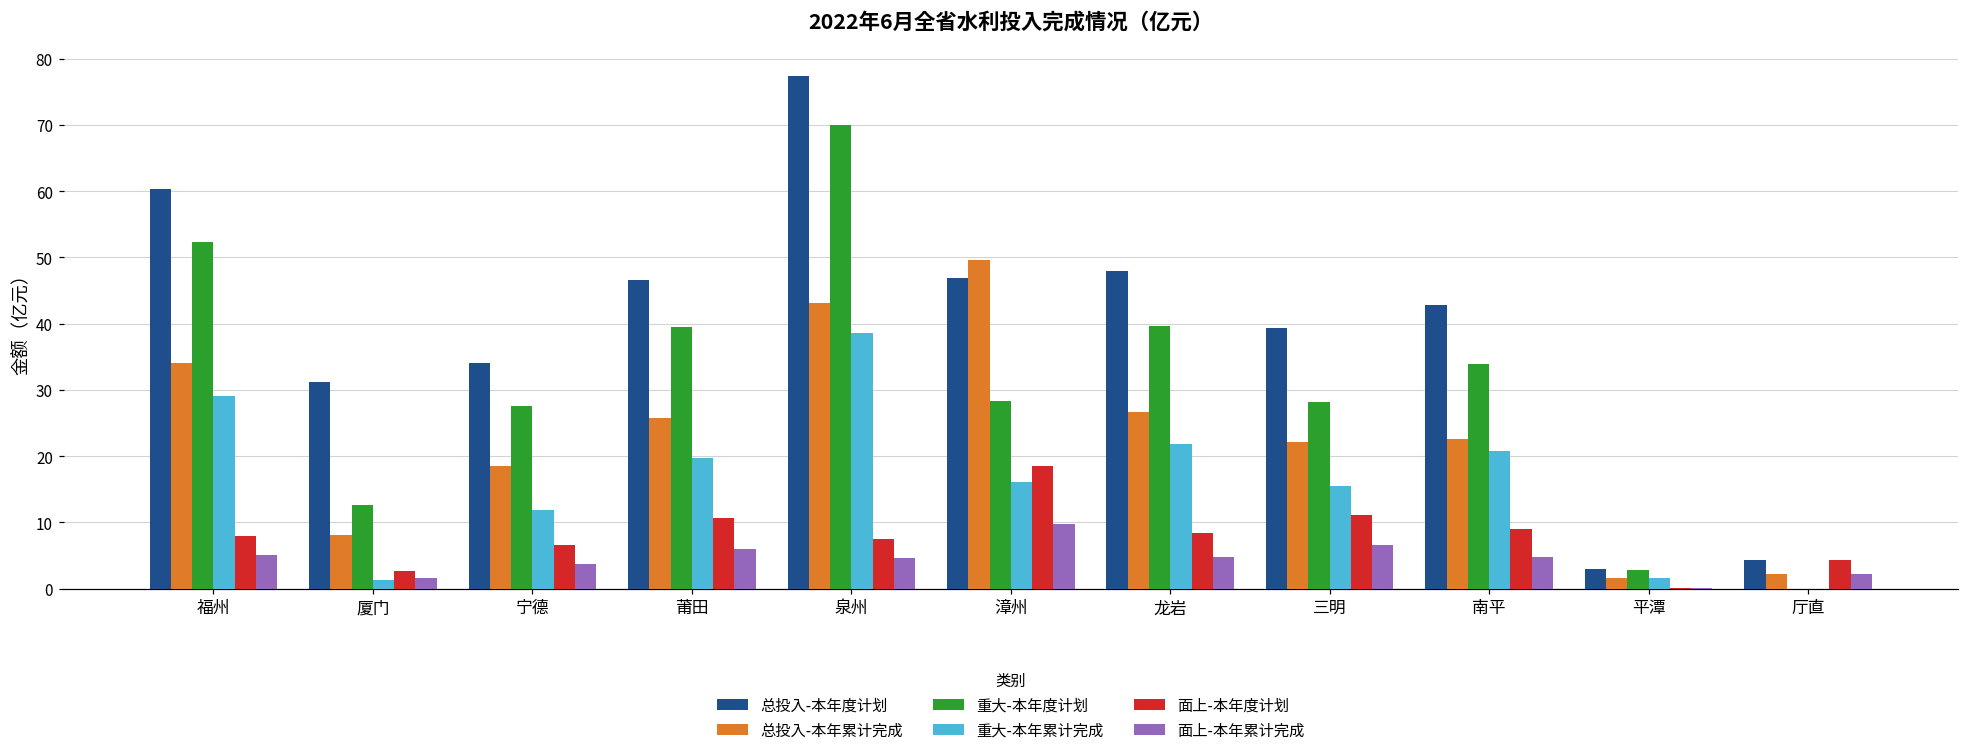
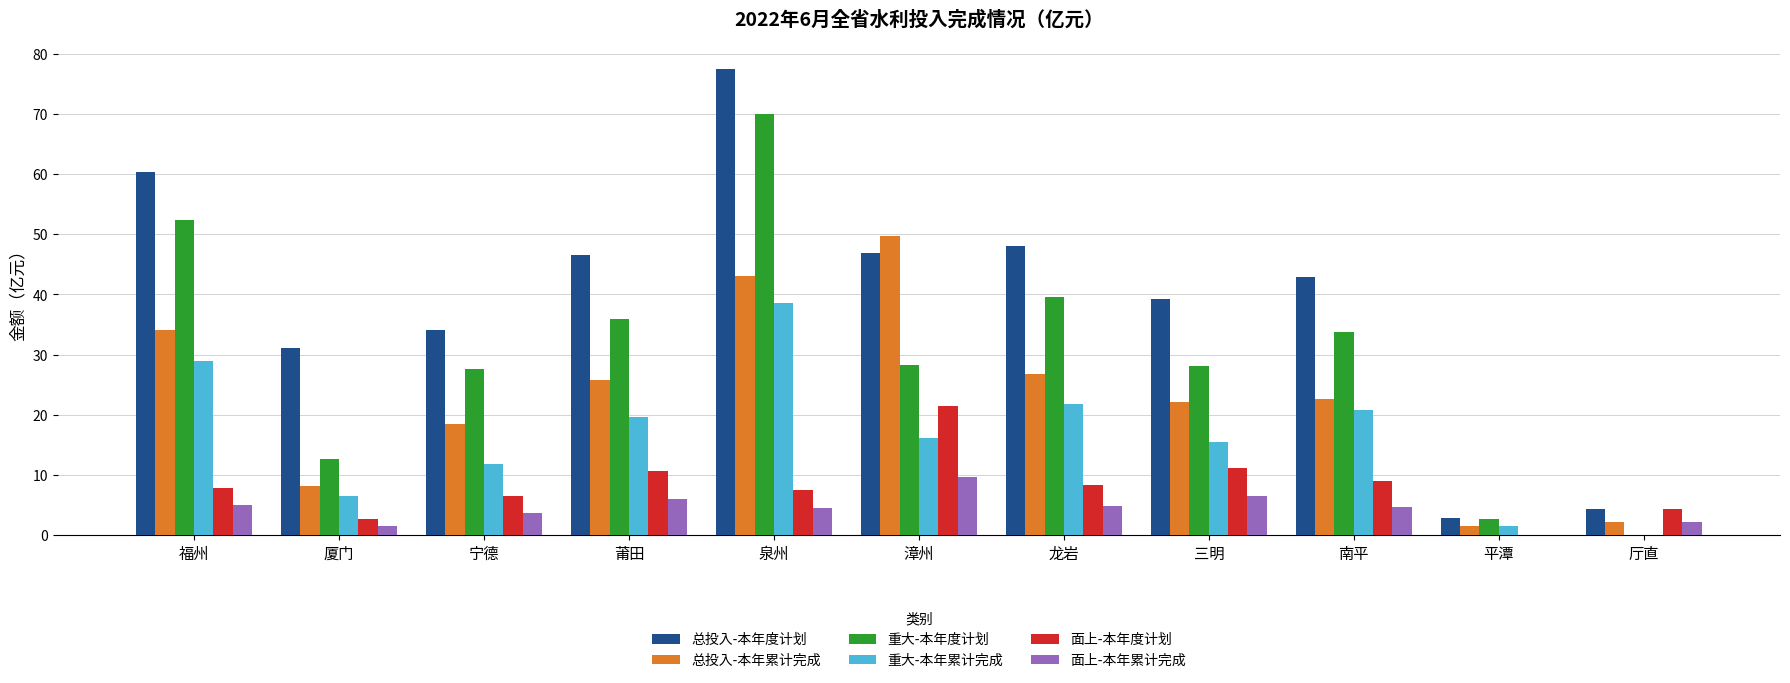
重大-本年累计完成, 厦门: 1 -> 7
重大-本年度计划, 莆田: 40 -> 36
面上-本年度计划, 漳州: 19 -> 21
